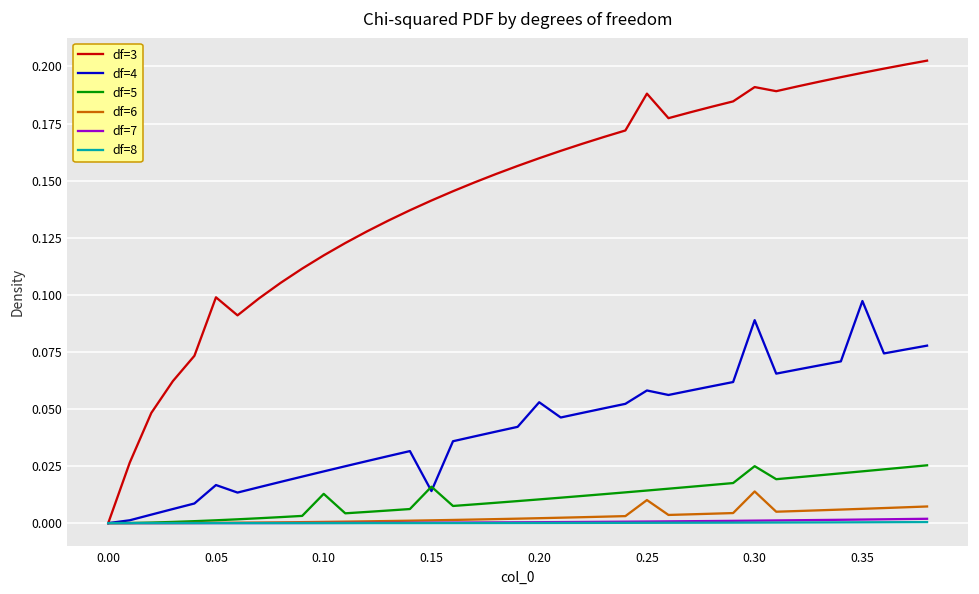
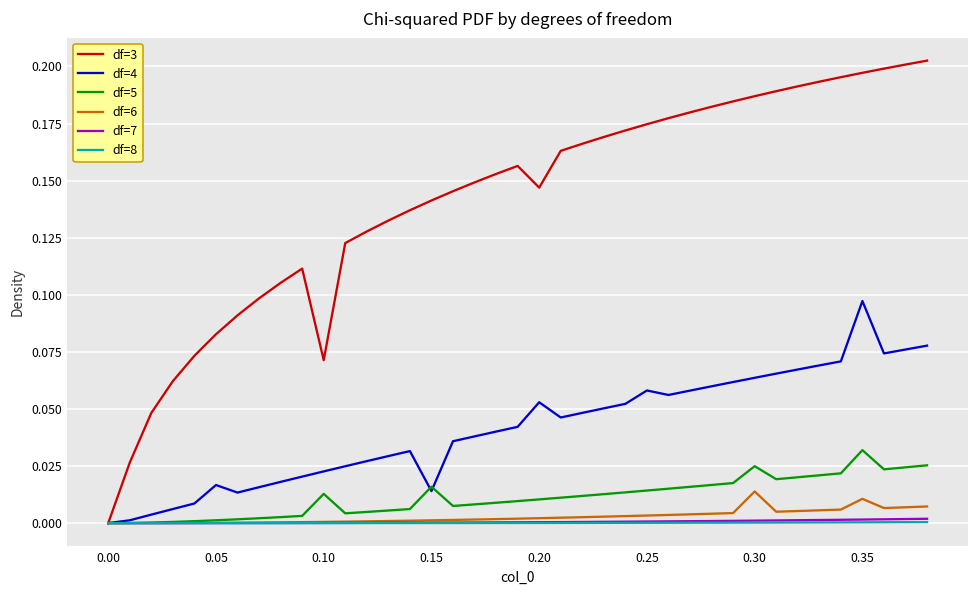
df=3, 0.05: 0.099 -> 0.083
df=3, 0.10: 0.117 -> 0.071
df=3, 0.20: 0.160 -> 0.147
df=3, 0.25: 0.188 -> 0.175
df=6, 0.25: 0.010 -> 0.003
df=3, 0.30: 0.191 -> 0.187
df=4, 0.30: 0.089 -> 0.064
df=5, 0.35: 0.023 -> 0.032
df=6, 0.35: 0.006 -> 0.011
